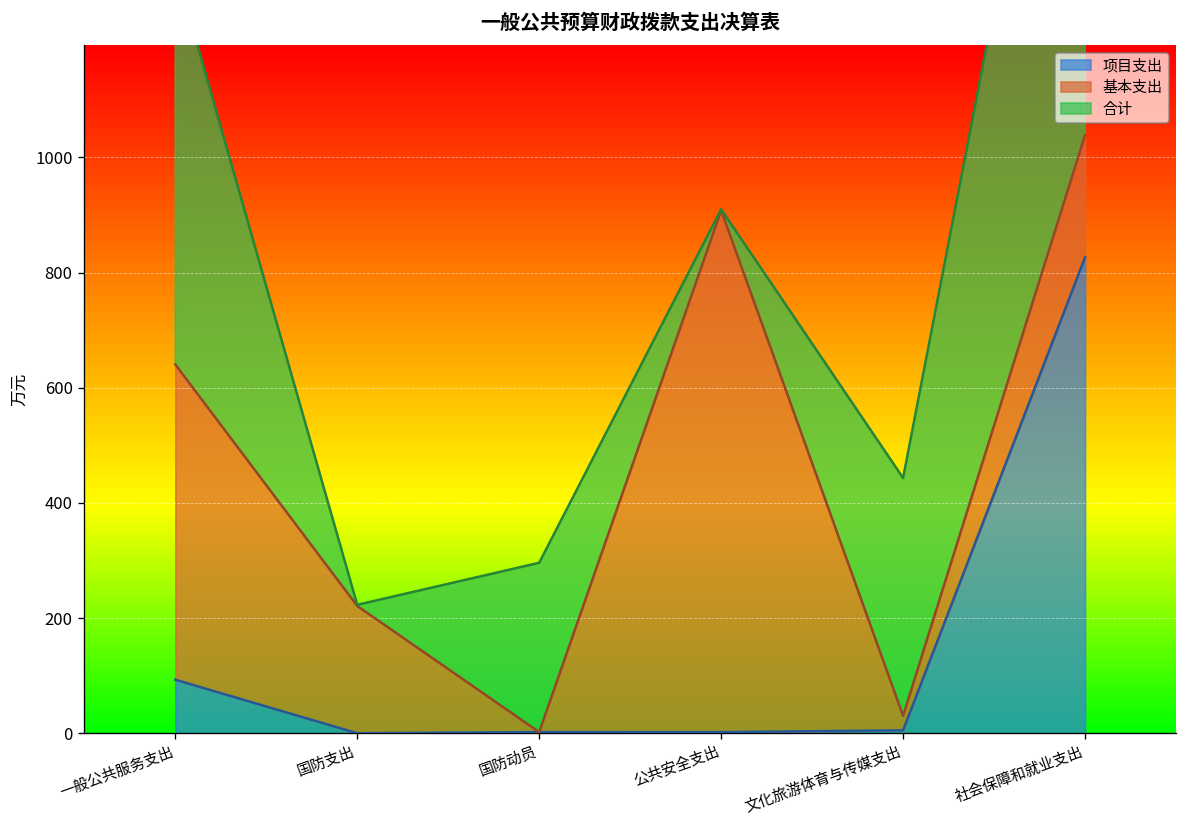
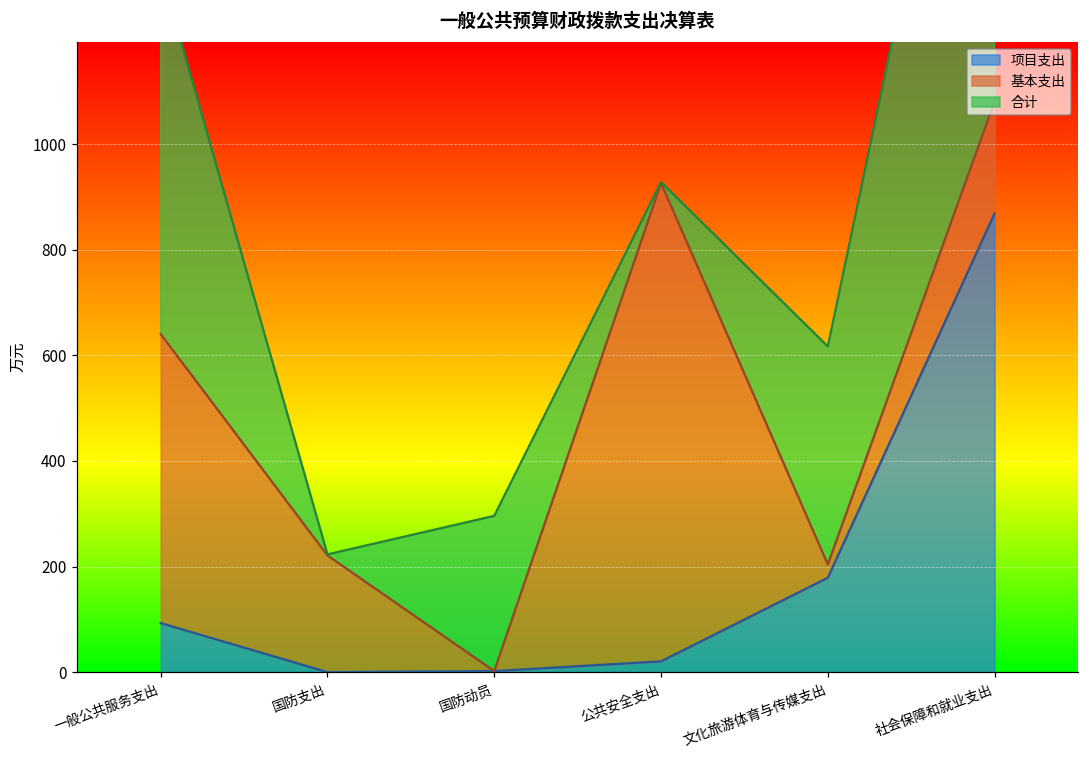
项目支出, 公共安全支出: 0 -> 20
项目支出, 文化旅游体育与传媒支出: 10 -> 180
项目支出, 社会保障和就业支出: 830 -> 870
